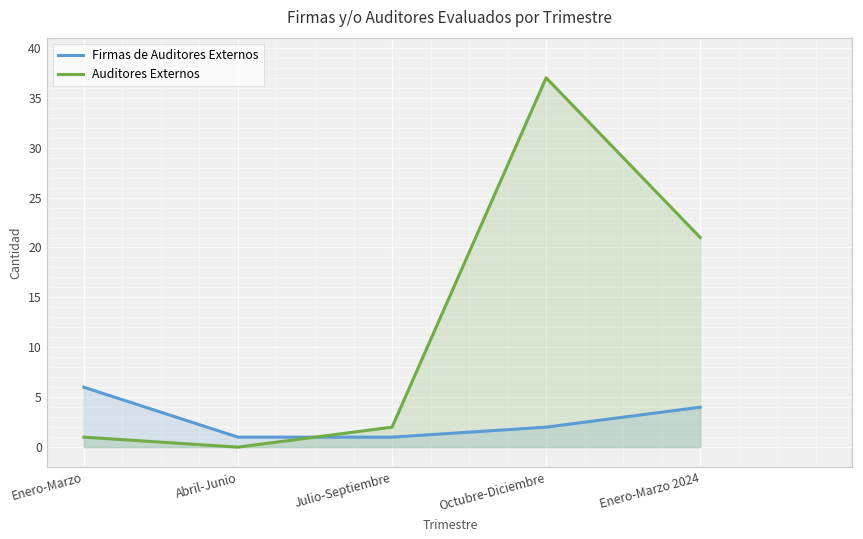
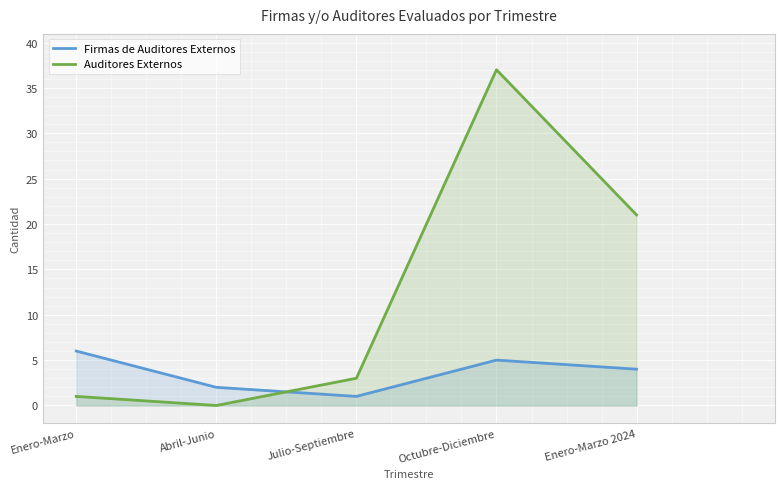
Firmas de Auditores Externos, Abril-Junio: 1 -> 2
Auditores Externos, Julio-Septiembre: 2 -> 3
Firmas de Auditores Externos, Octubre-Diciembre: 2 -> 5
